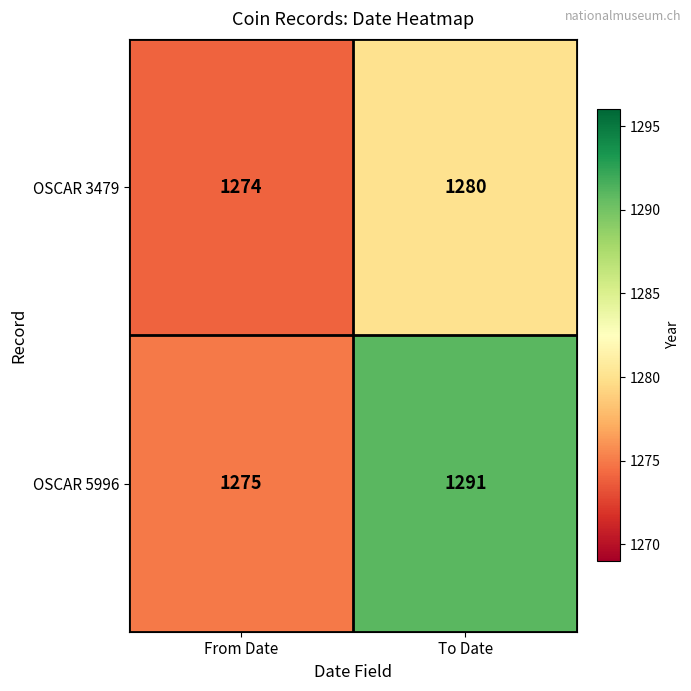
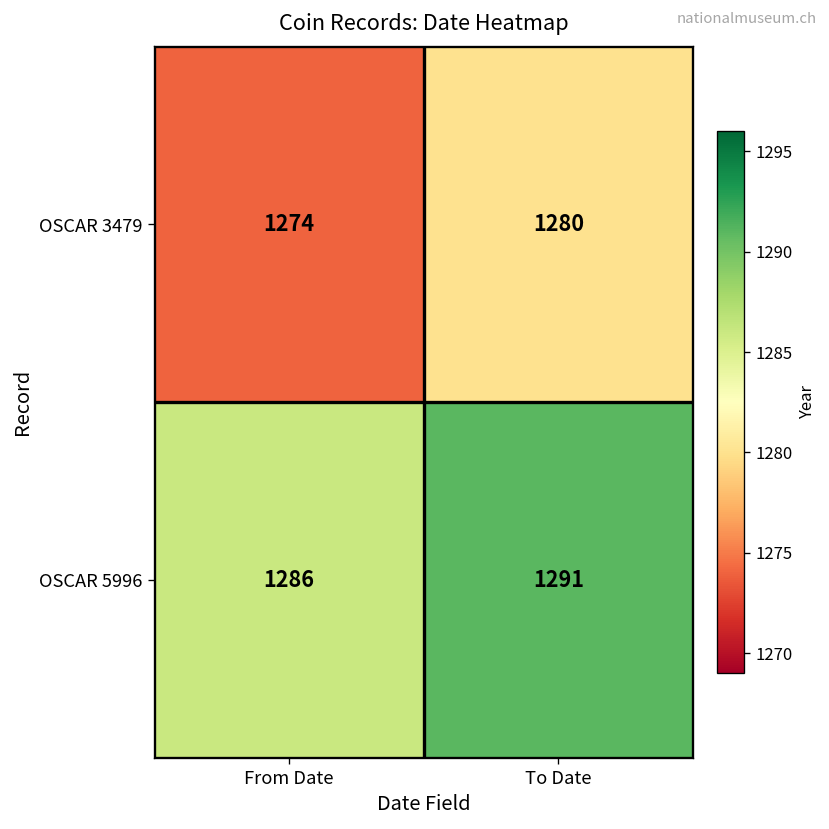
OSCAR 5996, From Date: 1275 -> 1286
